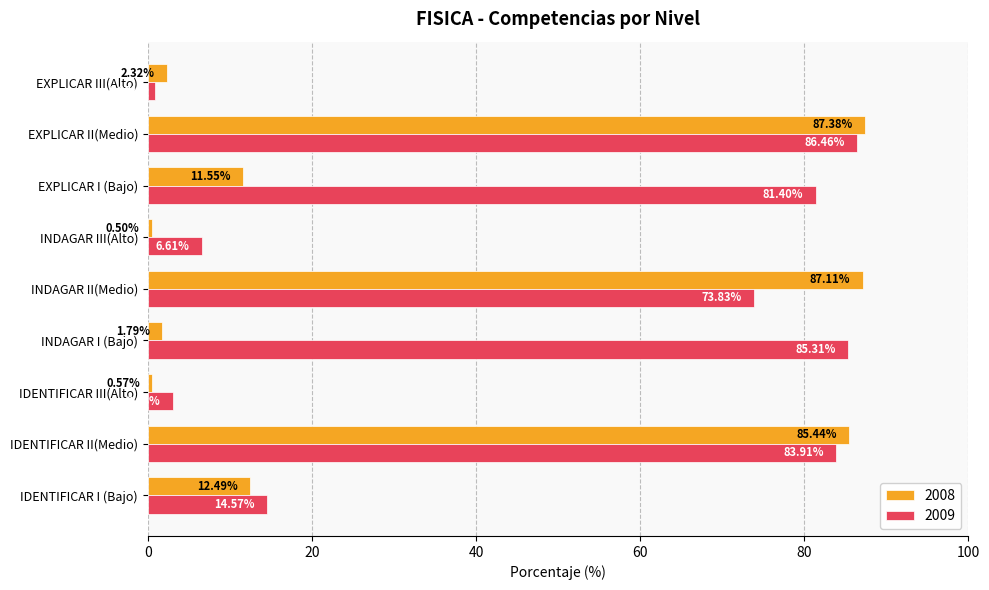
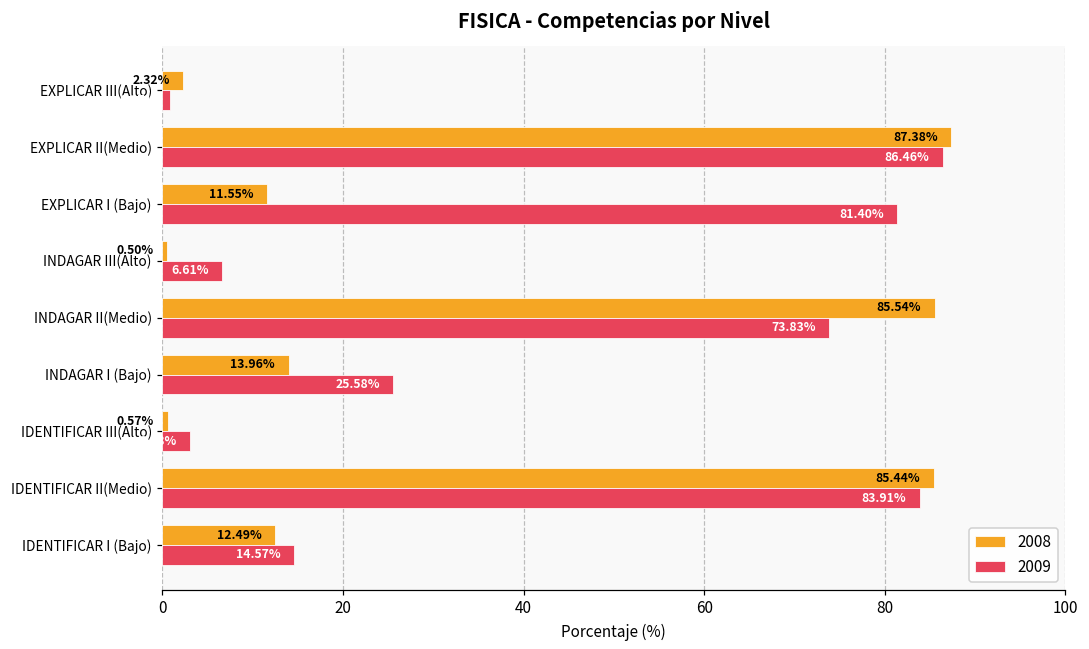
2008, INDAGAR II(Medio): 87.11% -> 85.54%
2008, INDAGAR I (Bajo): 1.79% -> 13.96%
2009, INDAGAR I (Bajo): 85.31% -> 25.58%
